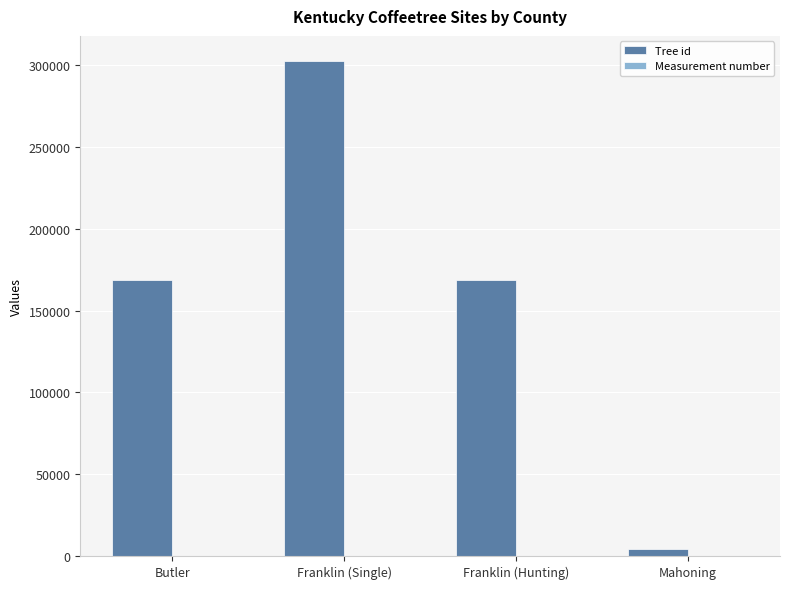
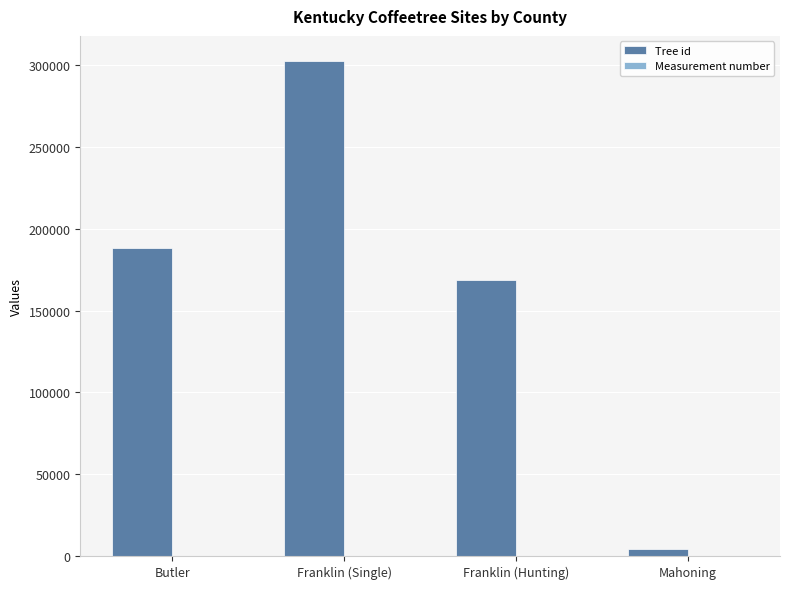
Tree id, Butler: 168000 -> 188000
